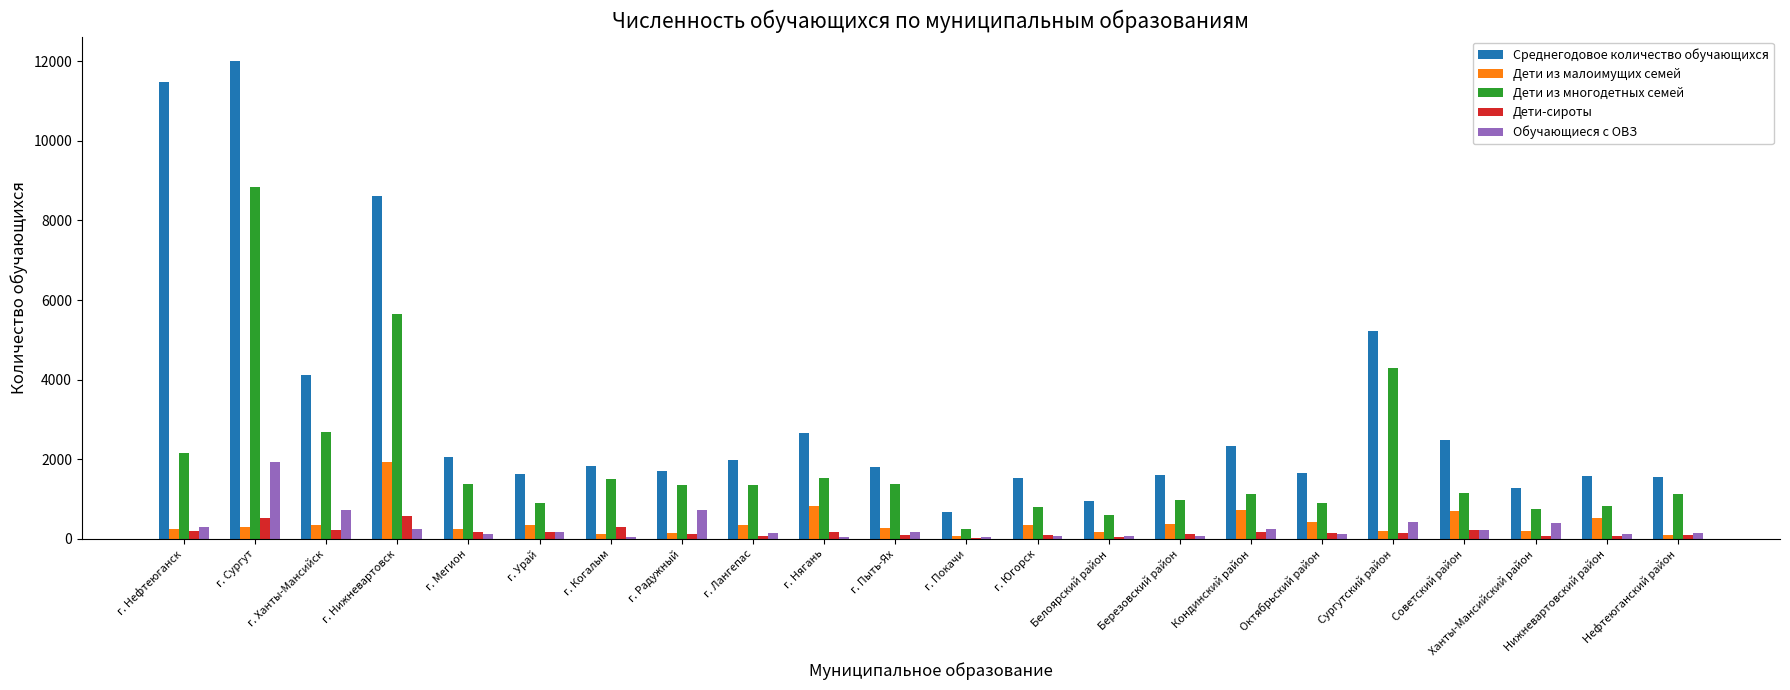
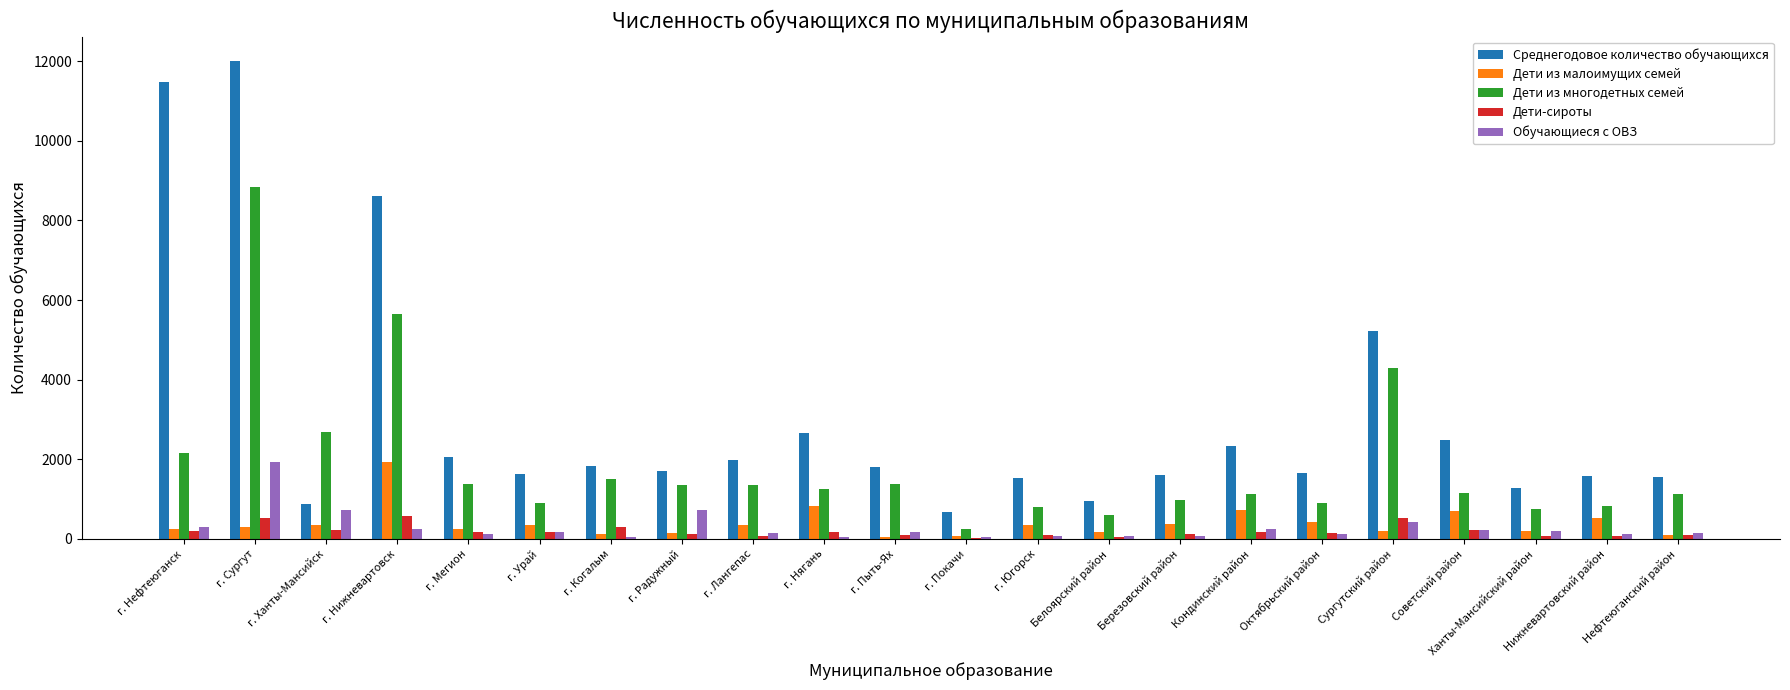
Среднегодовое количество обучающихся, г. Ханты-Мансийск: 4100 -> 900
Дети из многодетных семей, г. Нягань: 1500 -> 1300
Дети из малоимущих семей, г. Пыть-Ях: 300 -> 100
Дети-сироты, Сургутский район: 100 -> 500
Обучающиеся с ОВЗ, Ханты-Мансийский район: 400 -> 200
